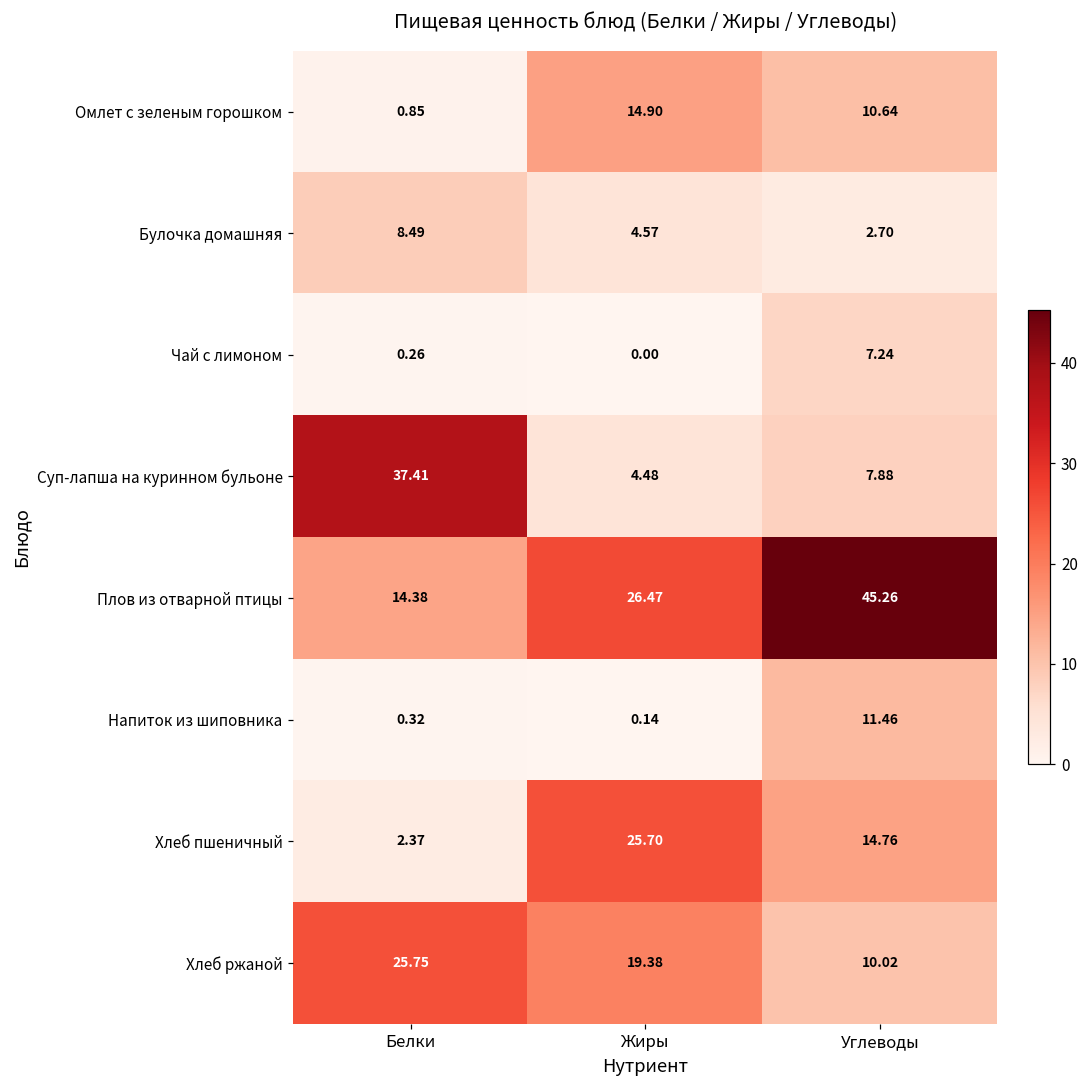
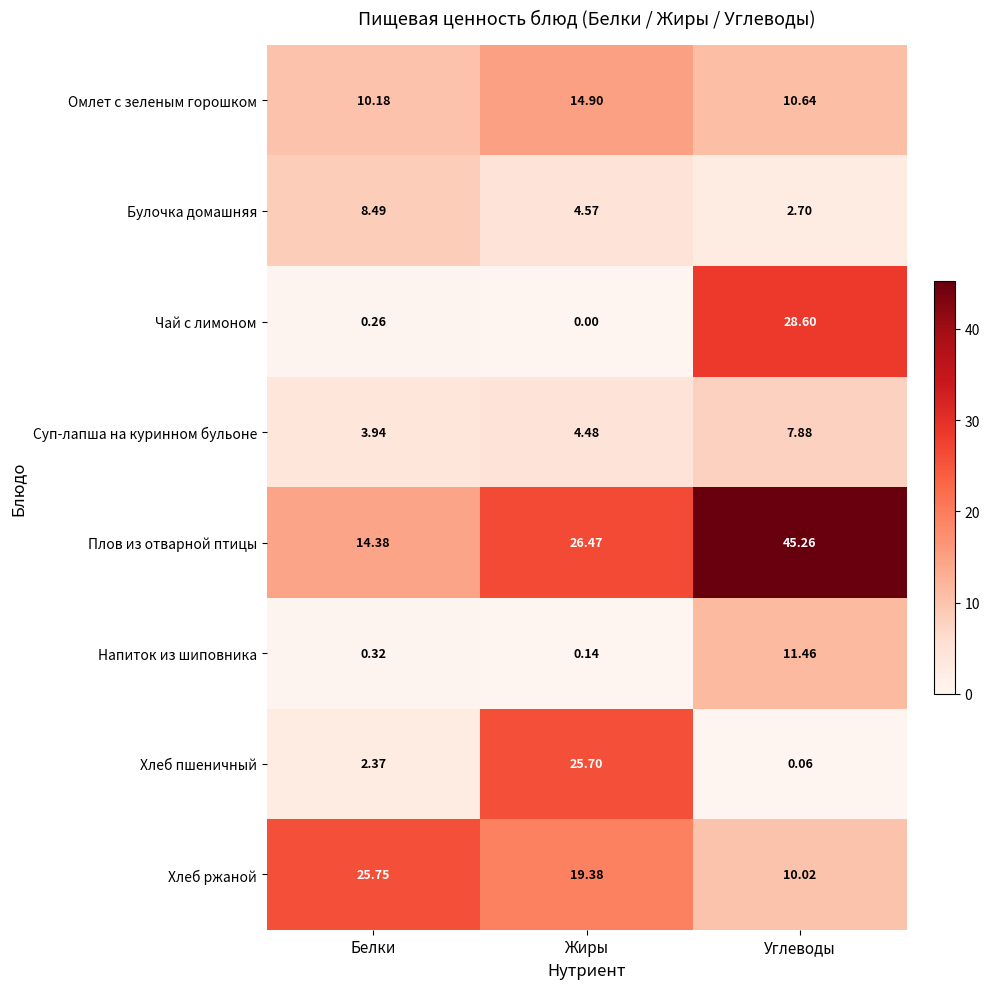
Омлет с зеленым горошком, Белки: 0.85 -> 10.18
Чай с лимоном, Углеводы: 7.24 -> 28.60
Суп-лапша на куринном бульоне, Белки: 37.41 -> 3.94
Хлеб пшеничный, Углеводы: 14.76 -> 0.06
